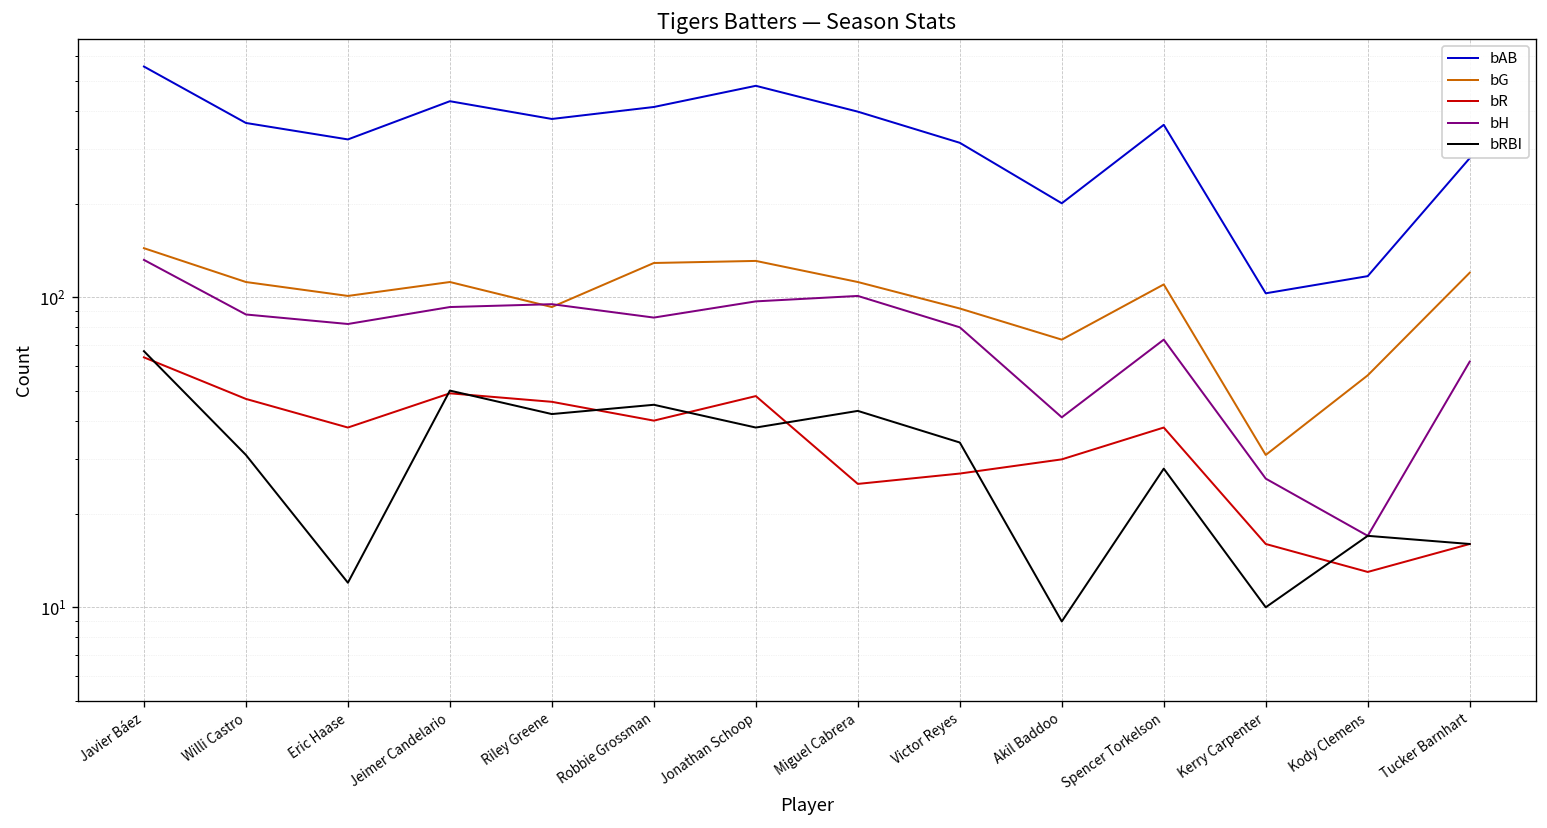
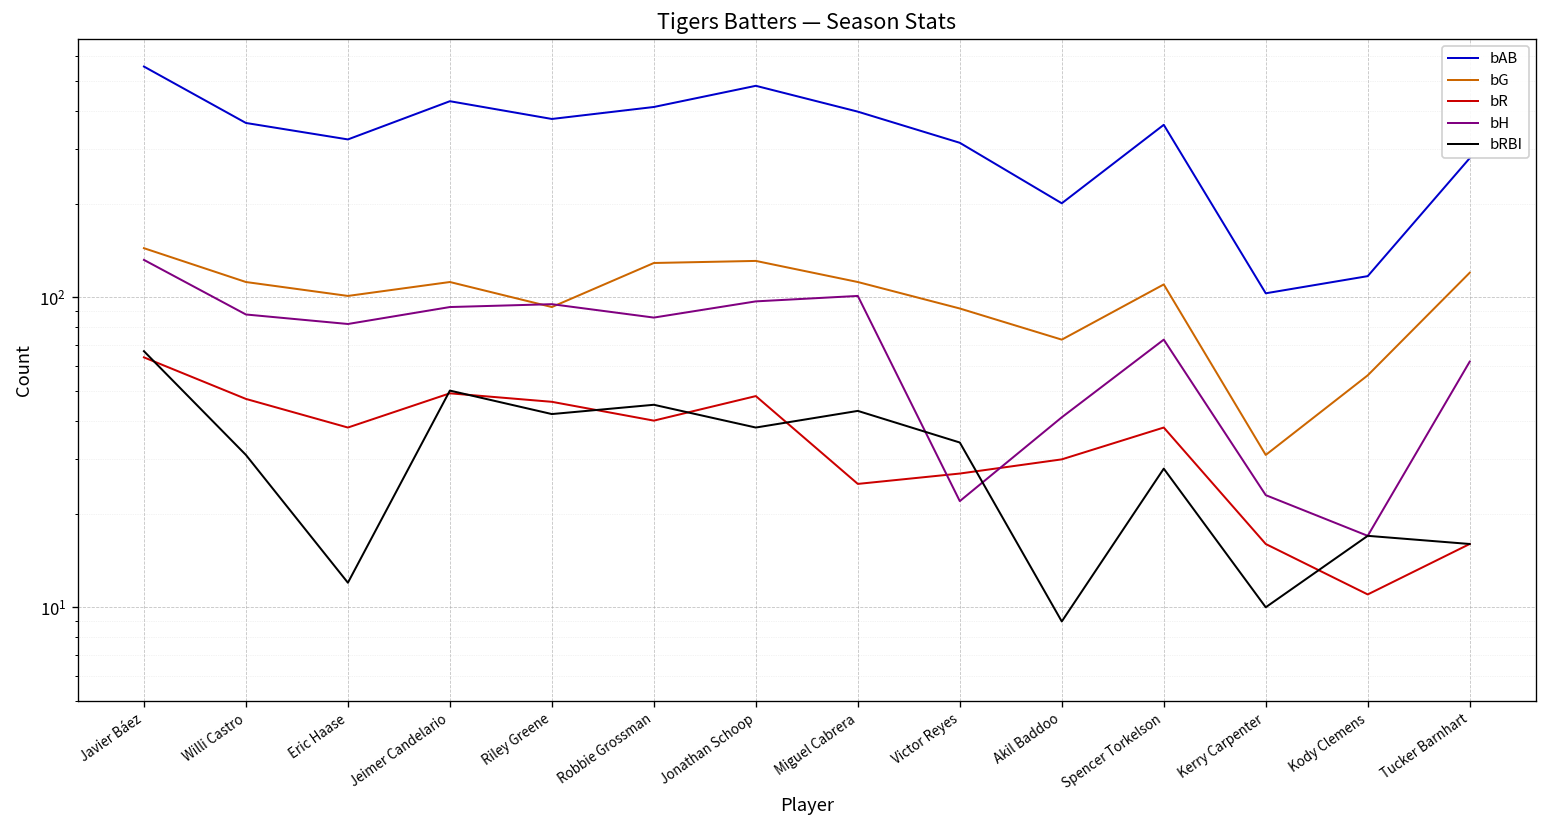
bH, Victor Reyes: 80 -> 22
bH, Kerry Carpenter: 26 -> 23
bR, Kody Clemens: 13 -> 11
